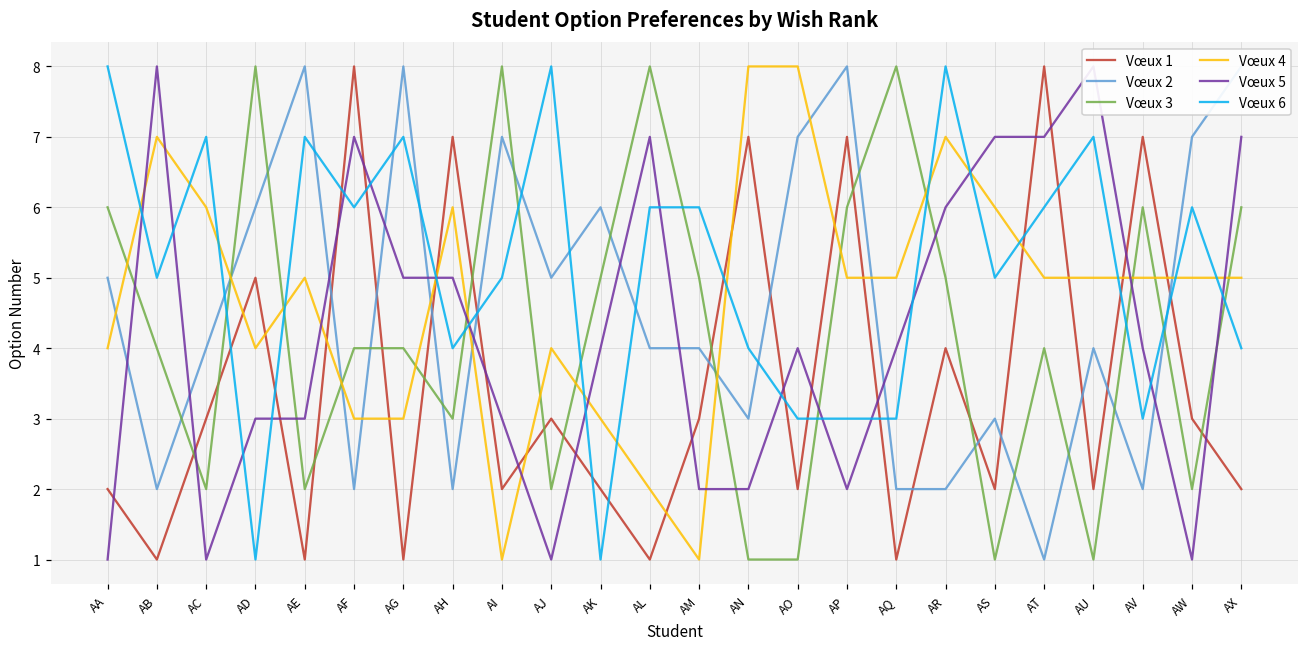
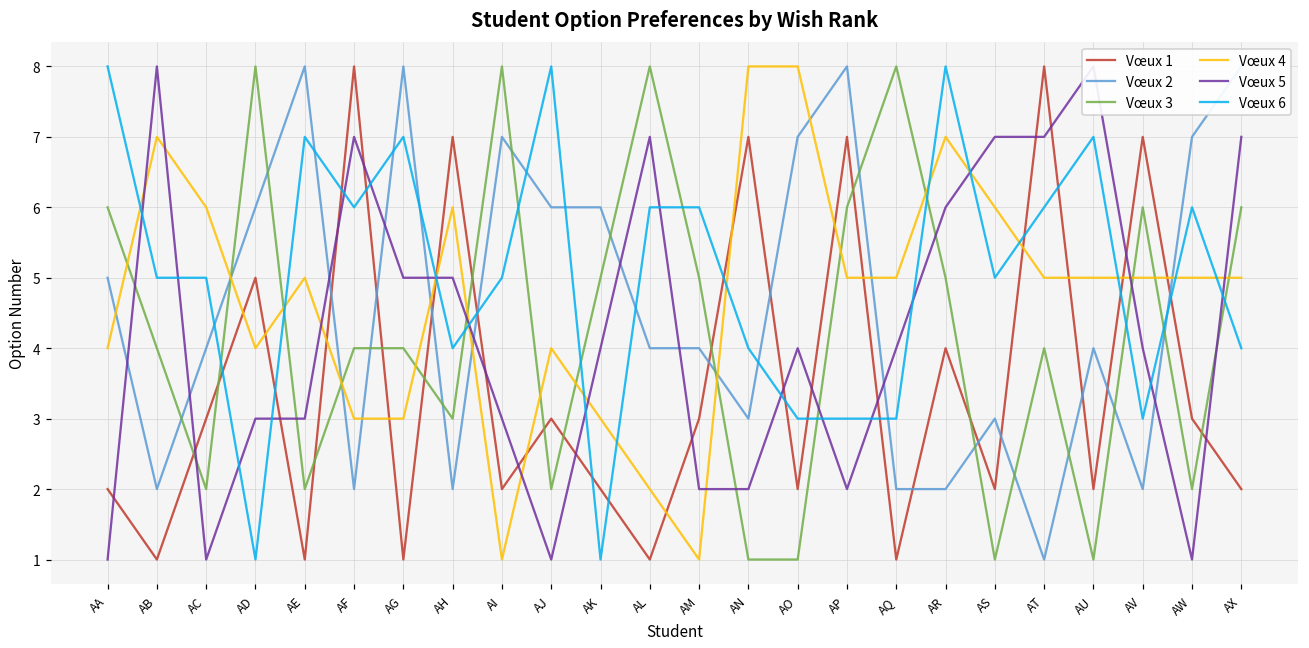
Vœux 6, AC: 7 -> 5
Vœux 2, AJ: 5 -> 6
